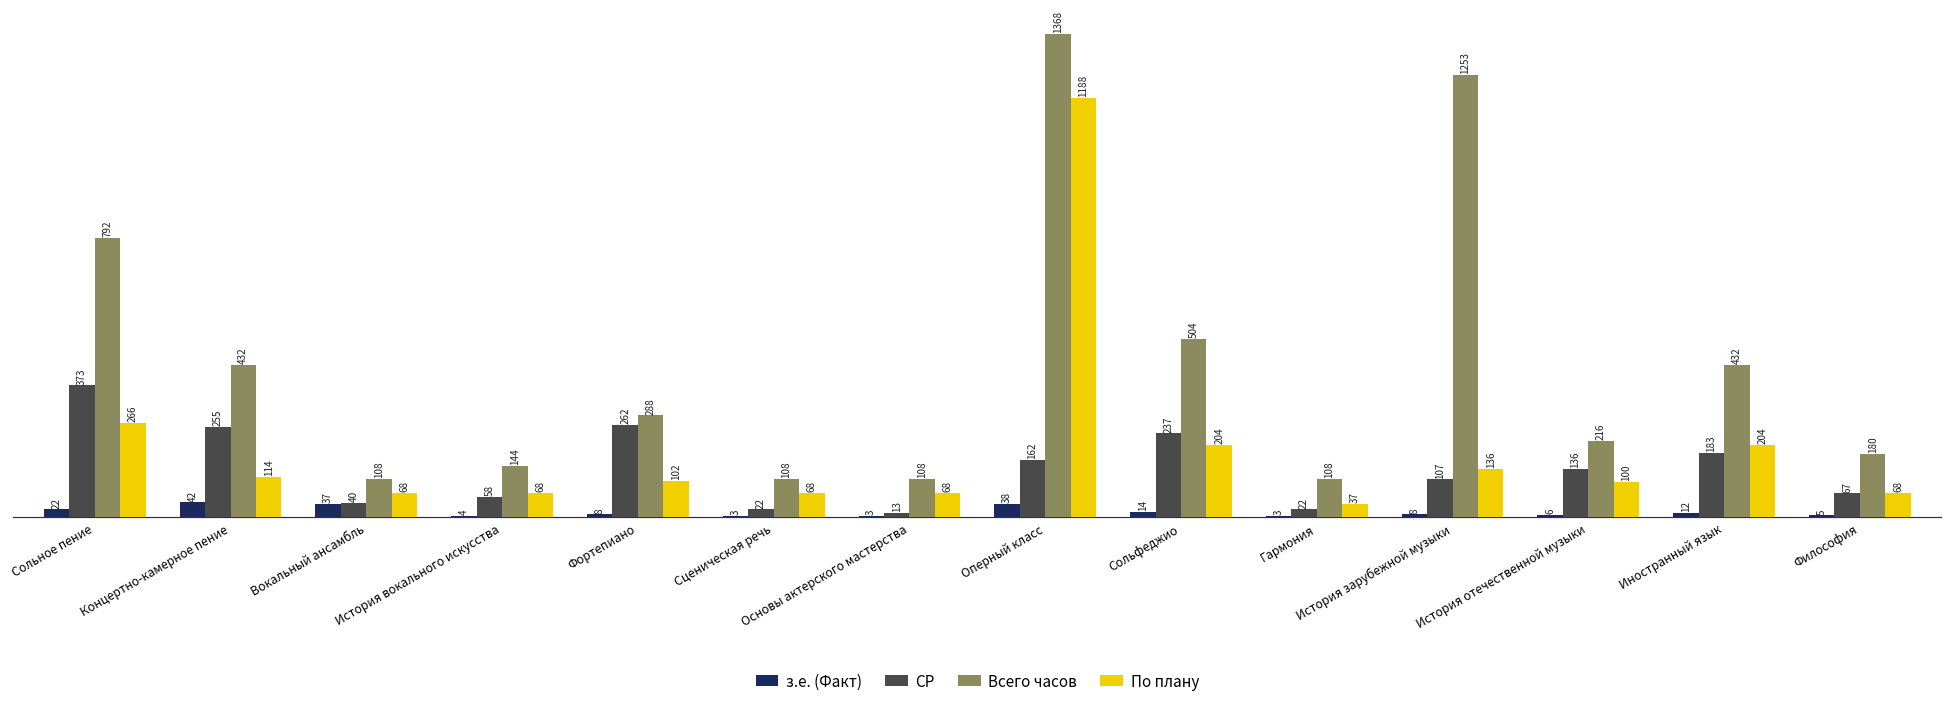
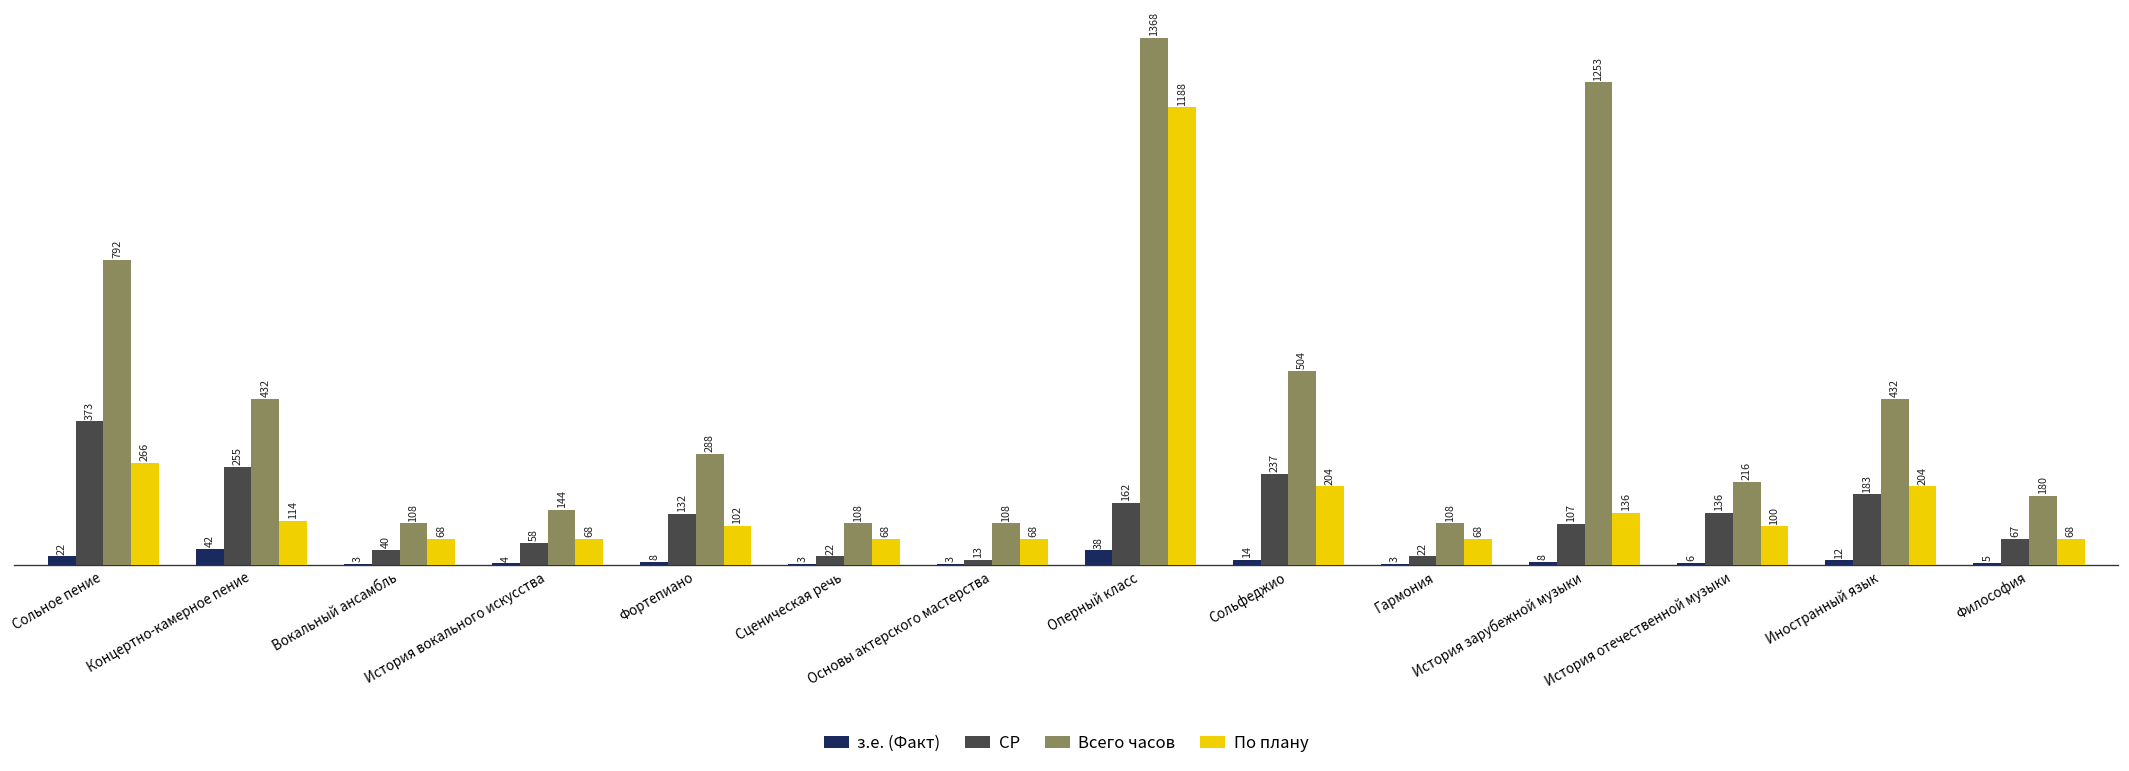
з.е. (Факт), Вокальный ансамбль: 37 -> 3
СР, Фортепиано: 262 -> 132
По плану, Гармония: 37 -> 68
